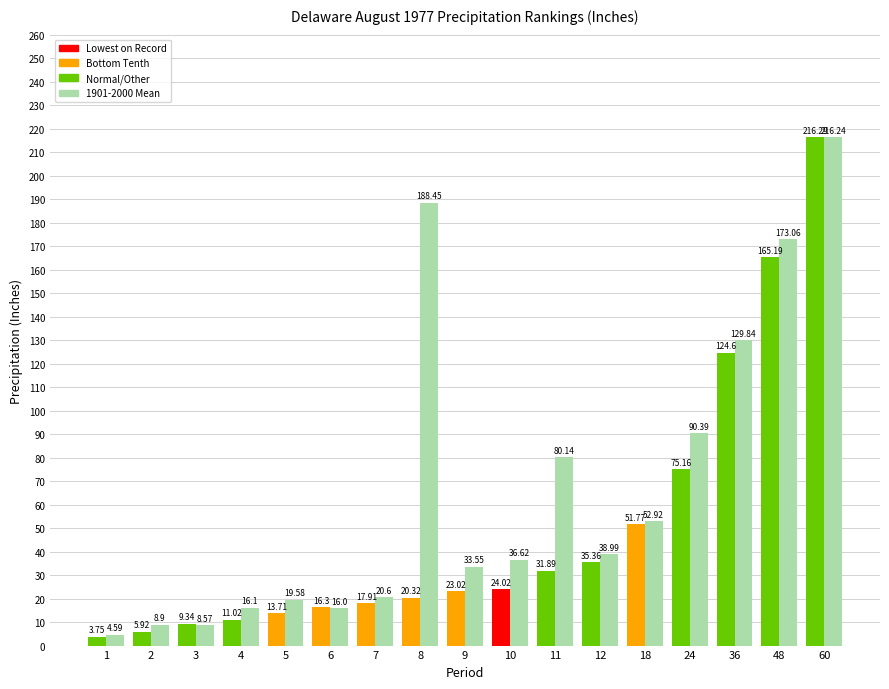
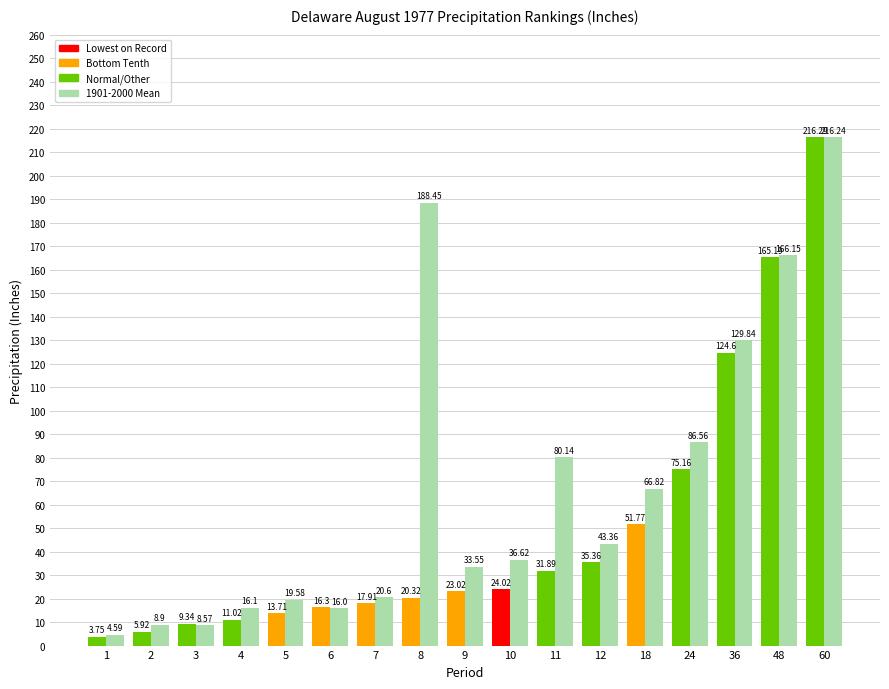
1901-2000 Mean, 12: 38.99 -> 43.36
1901-2000 Mean, 18: 52.92 -> 66.82
1901-2000 Mean, 24: 90.39 -> 86.56
1901-2000 Mean, 48: 173.06 -> 166.15
